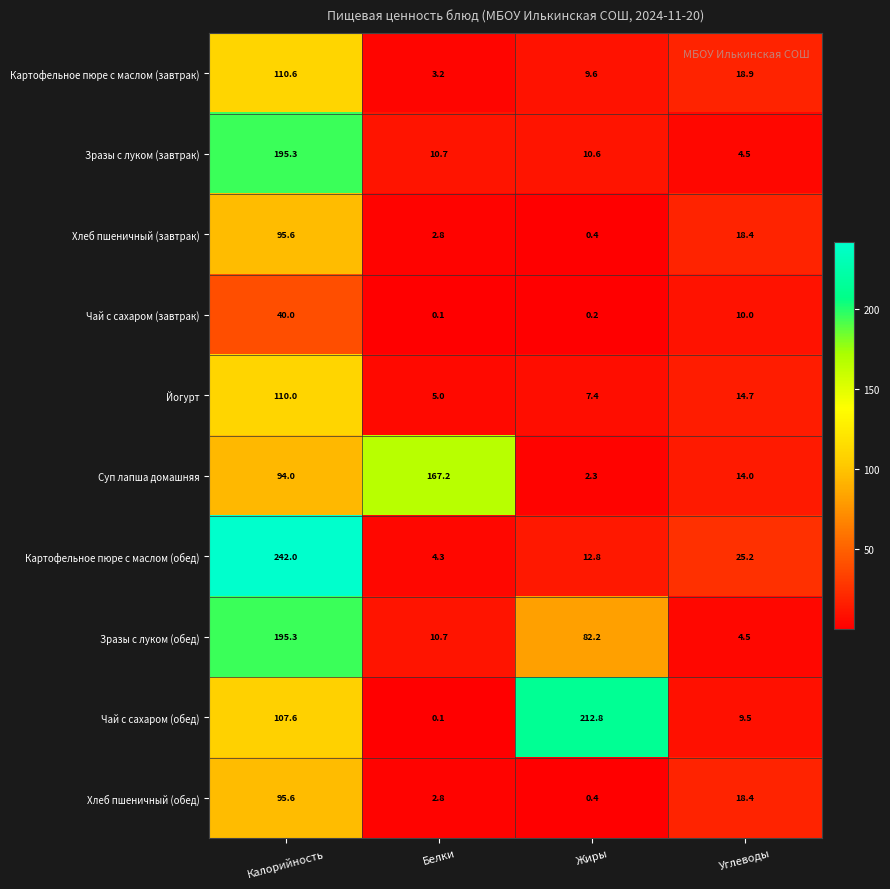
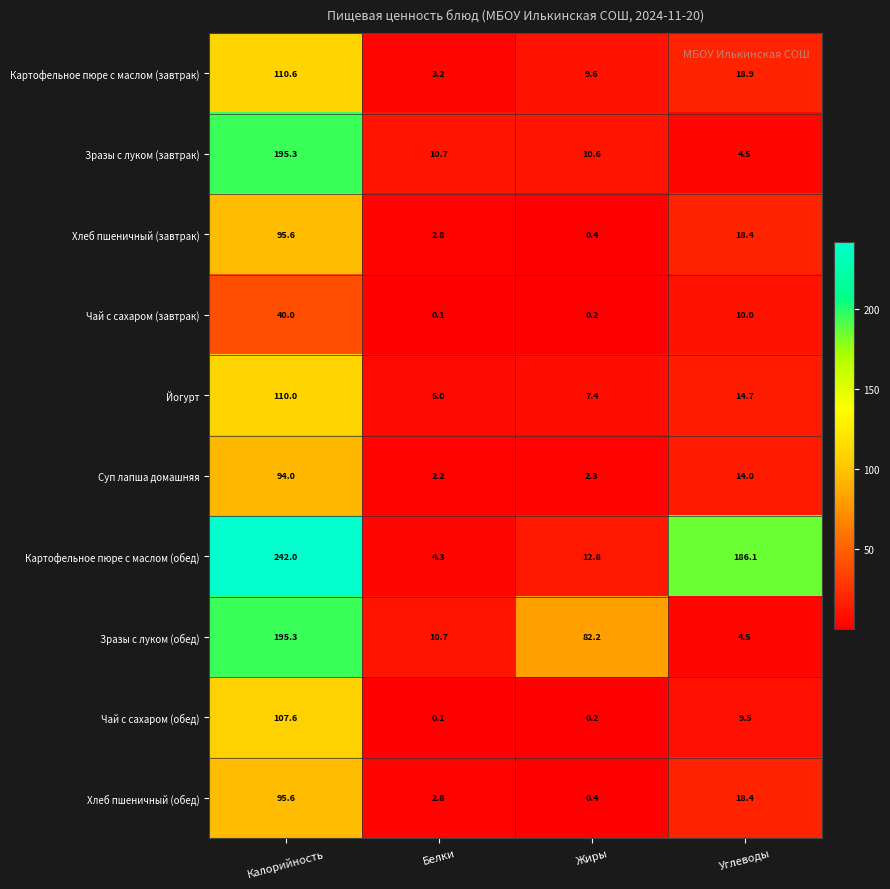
Суп лапша домашняя, Белки: 167.2 -> 2.2
Картофельное пюре с маслом (обед), Углеводы: 25.2 -> 186.1
Чай с сахаром (обед), Жиры: 212.8 -> 0.2
